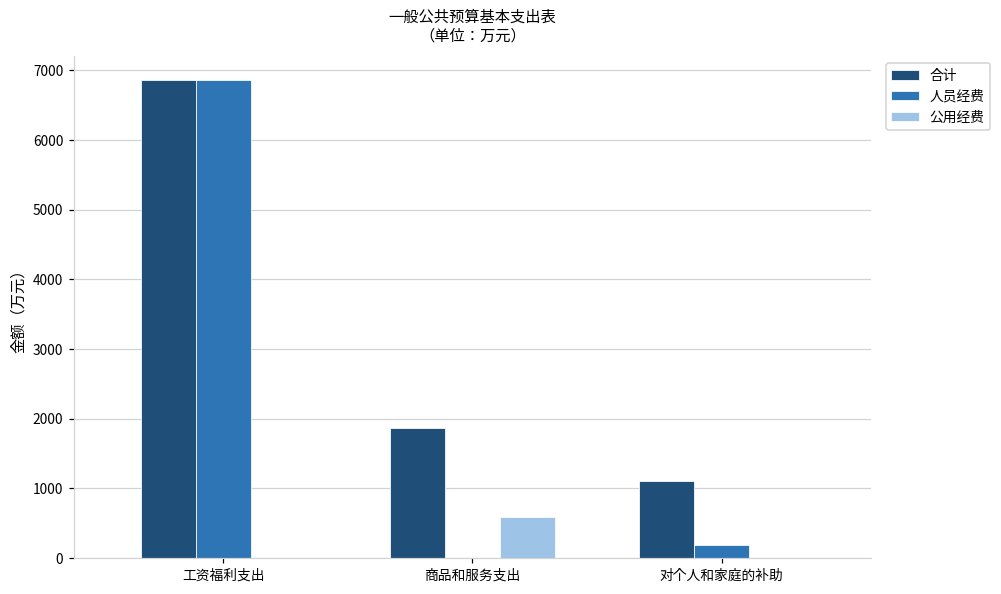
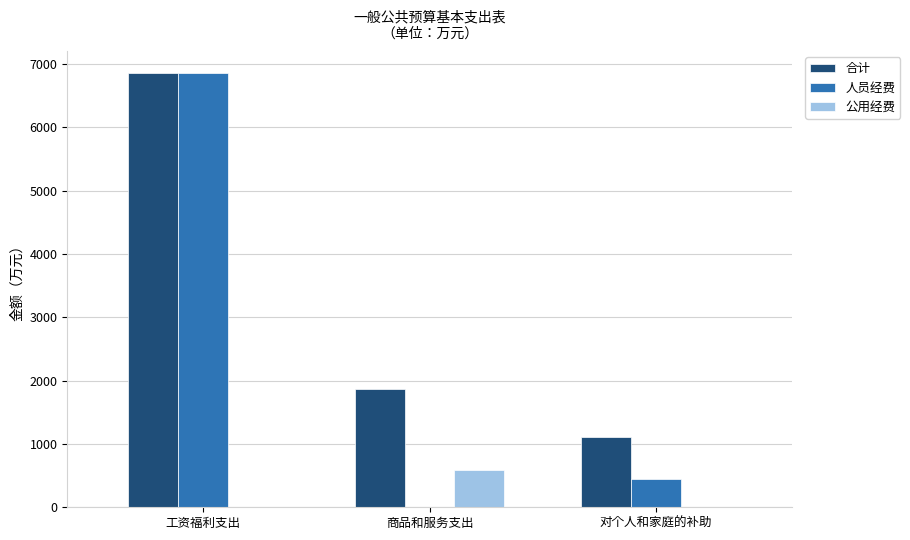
人员经费, 对个人和家庭的补助: 200 -> 500
